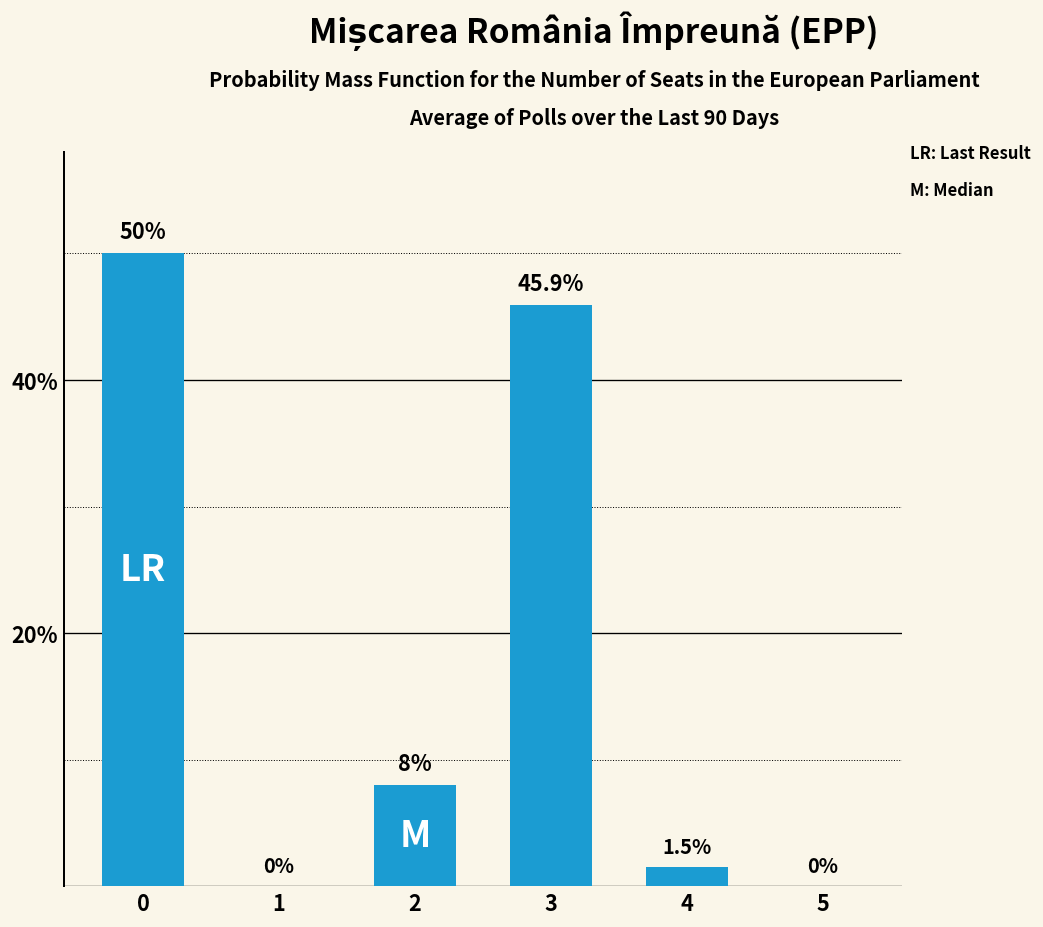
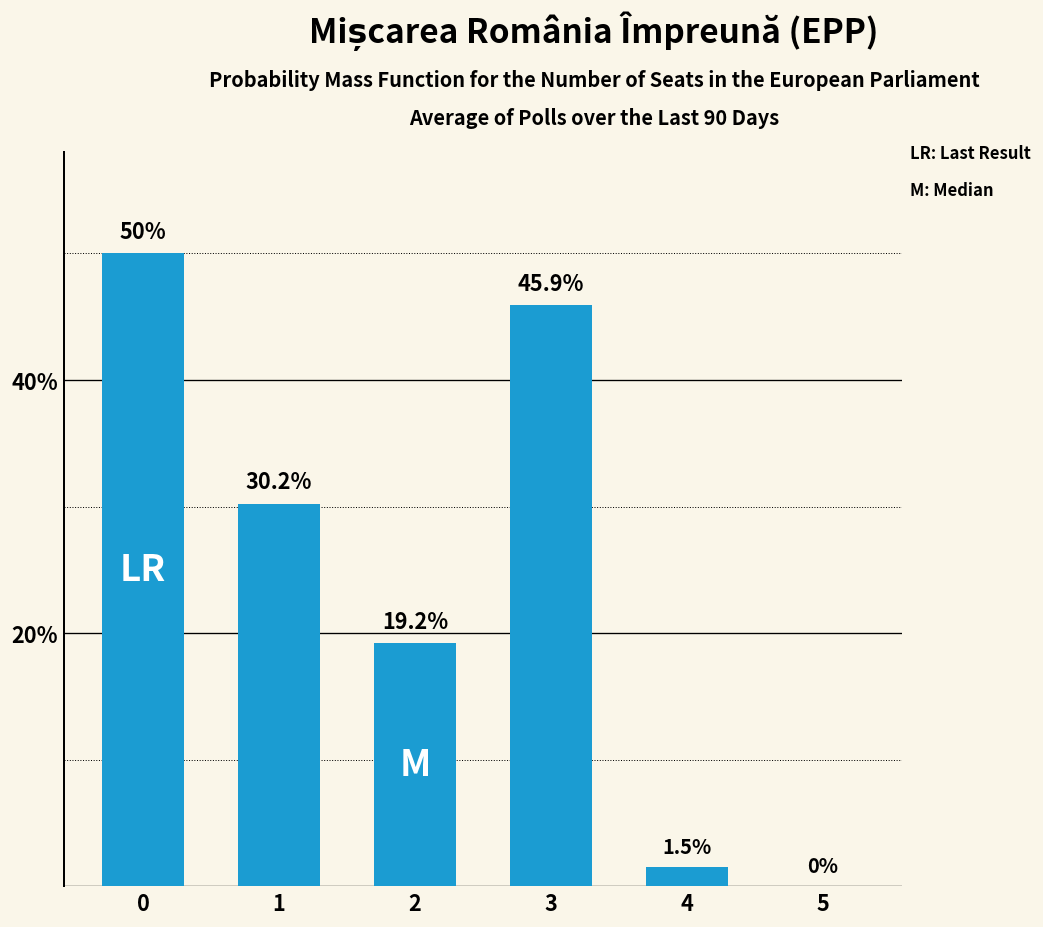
1: 0% -> 30.2%
2: 8% -> 19.2%
